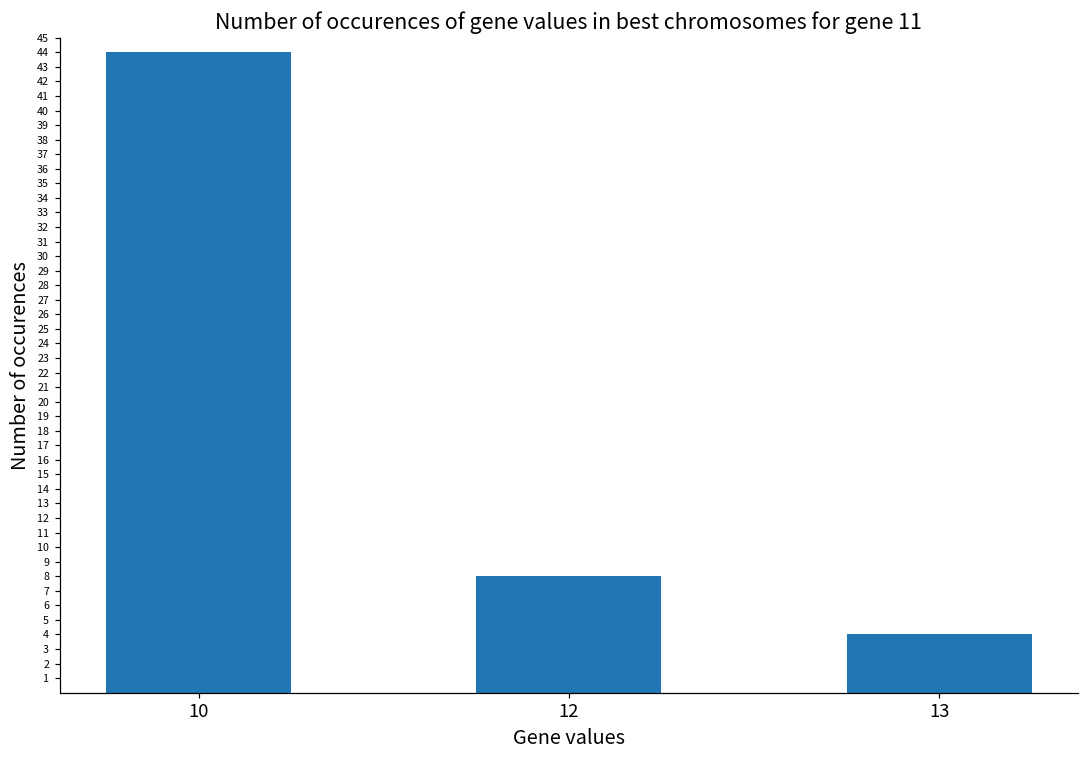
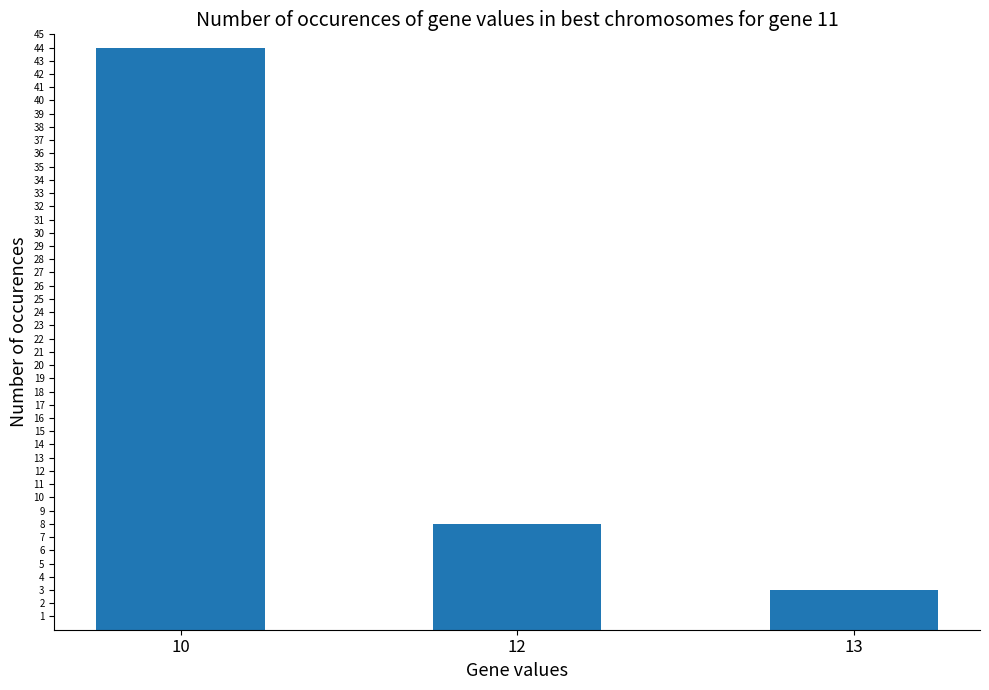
13: 4 -> 3
